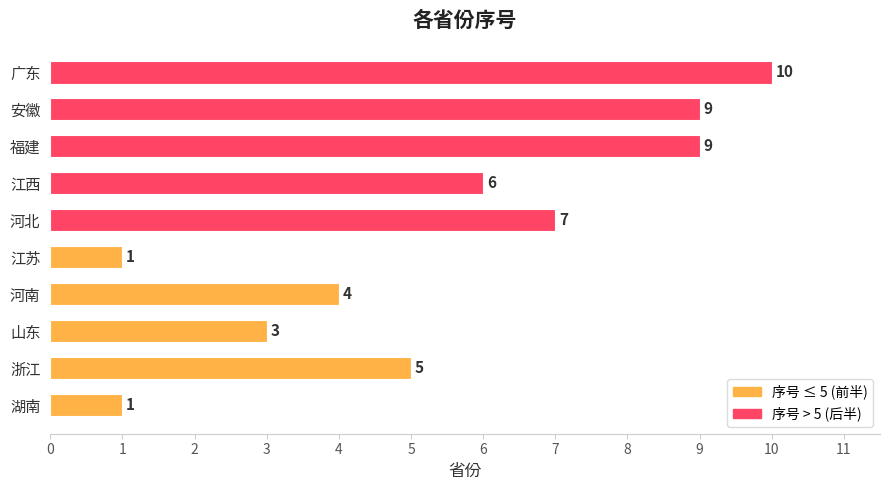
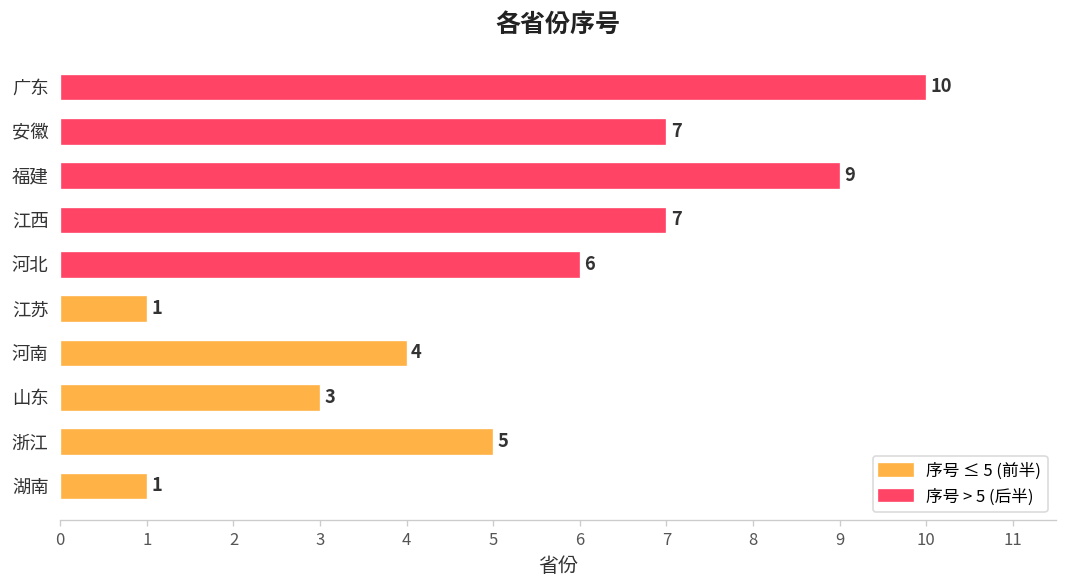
安徽: 9 -> 7
江西: 6 -> 7
河北: 7 -> 6
